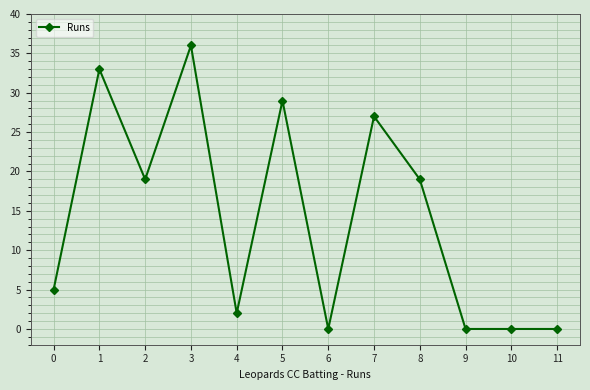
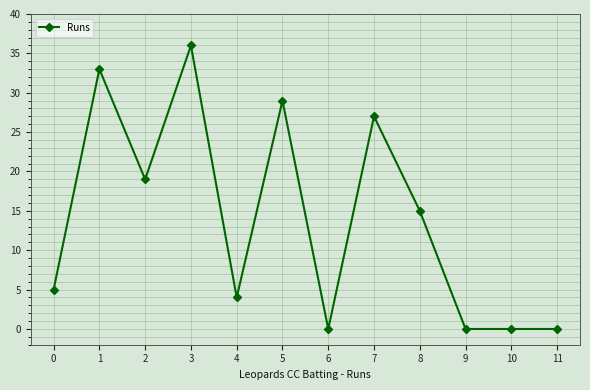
4: 2 -> 4
8: 19 -> 15
